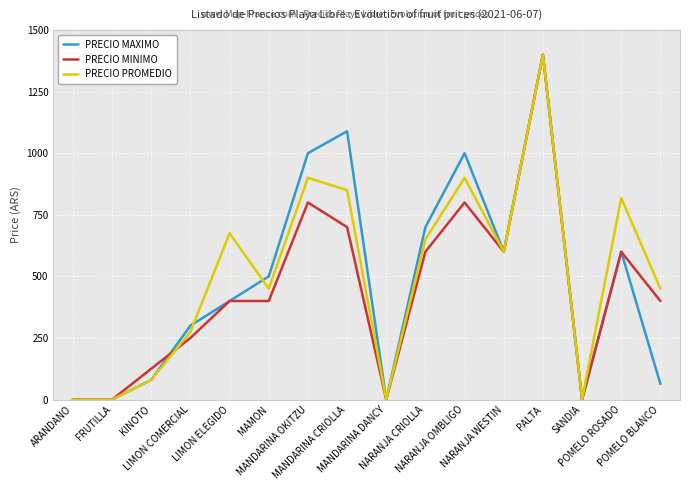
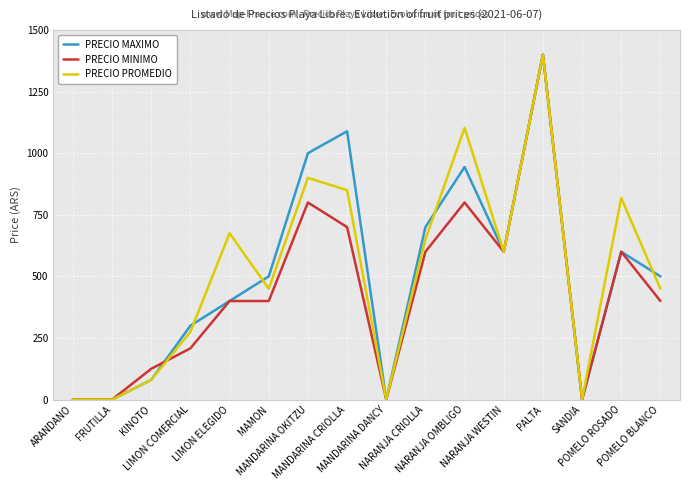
PRECIO MINIMO, LIMON COMERCIAL: 250 -> 210
PRECIO MAXIMO, NARANJA OMBLIGO: 1000 -> 940
PRECIO PROMEDIO, NARANJA OMBLIGO: 900 -> 1100
PRECIO MAXIMO, POMELO BLANCO: 60 -> 500
